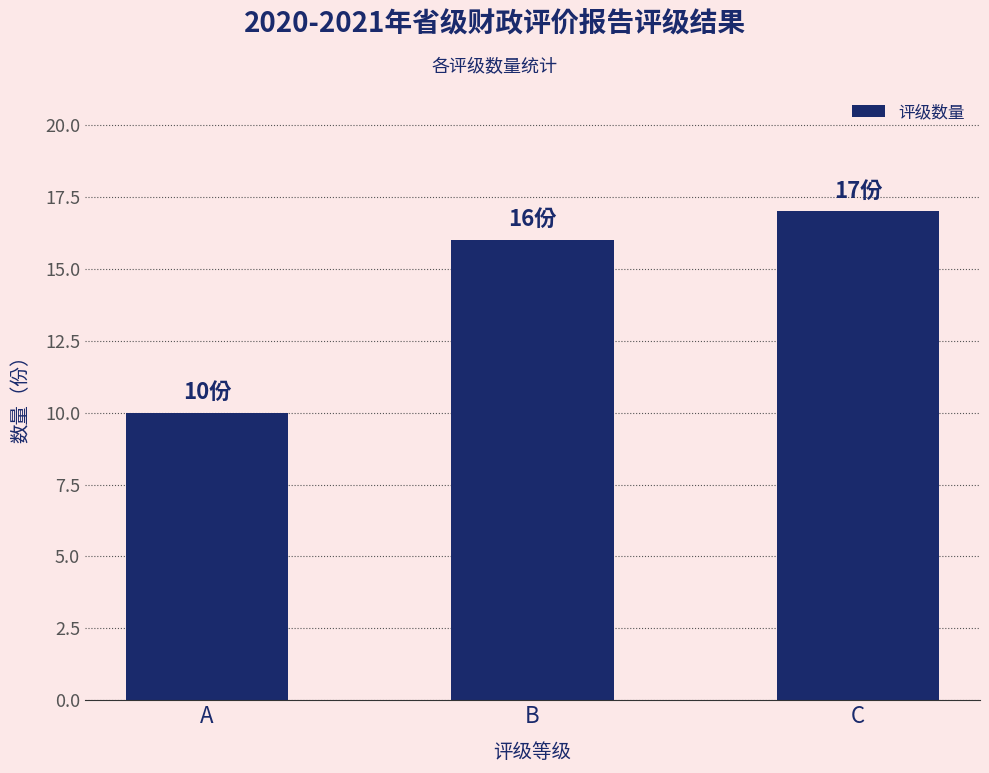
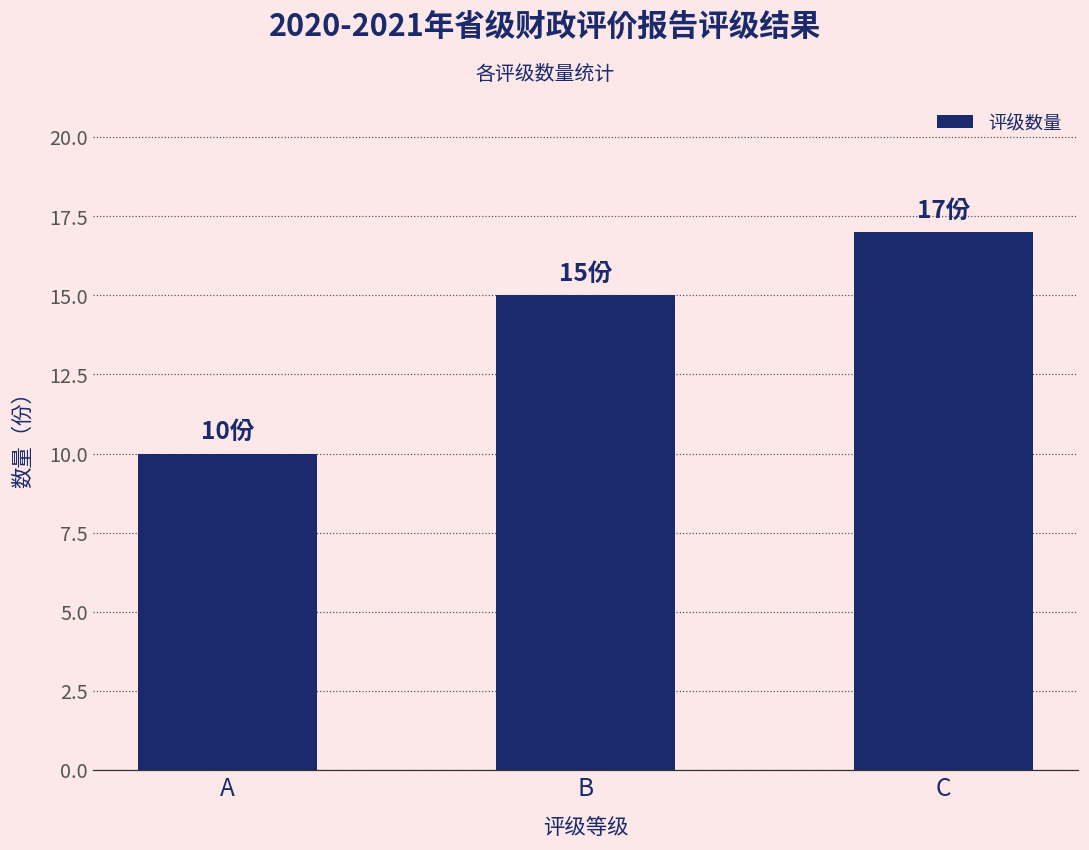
B: 16份 -> 15份
